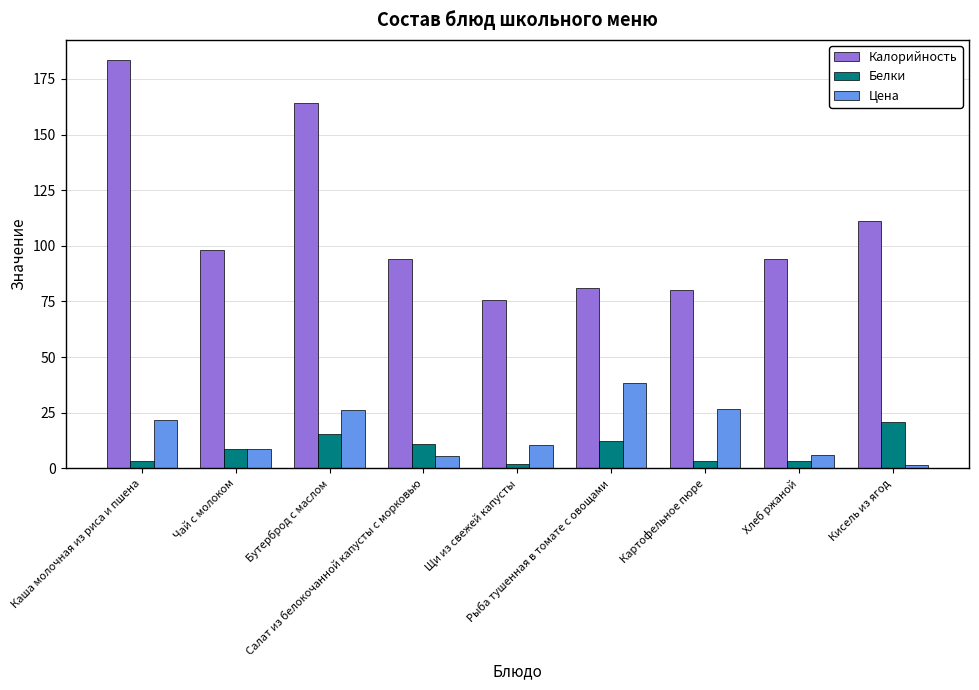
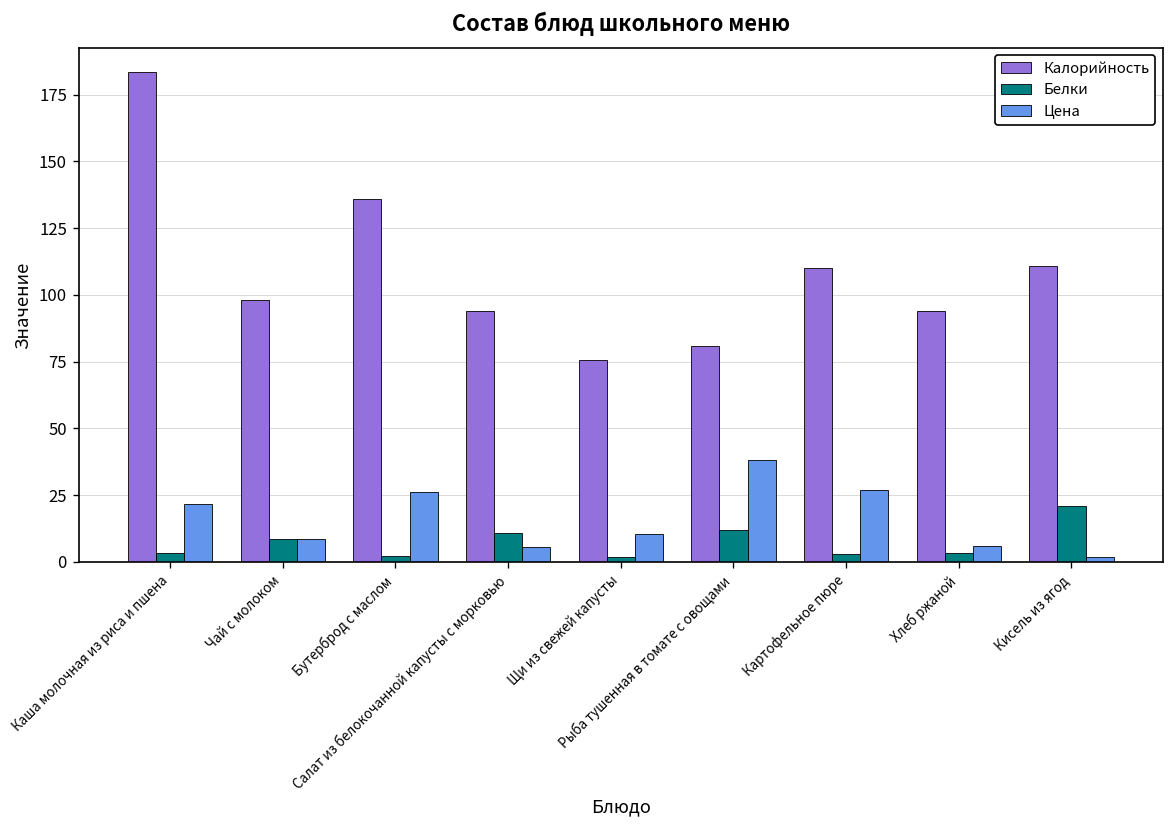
Калорийность, Бутерброд с маслом: 164 -> 136
Белки, Бутерброд с маслом: 15 -> 2
Калорийность, Картофельное пюре: 80 -> 110
